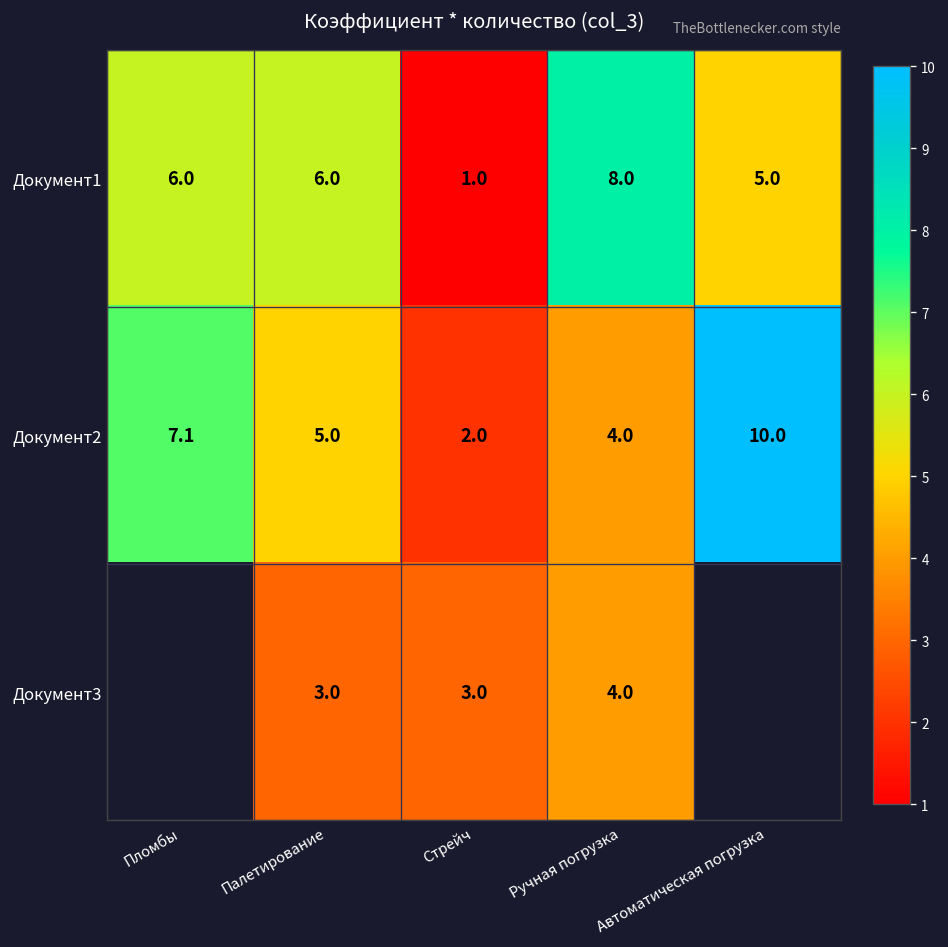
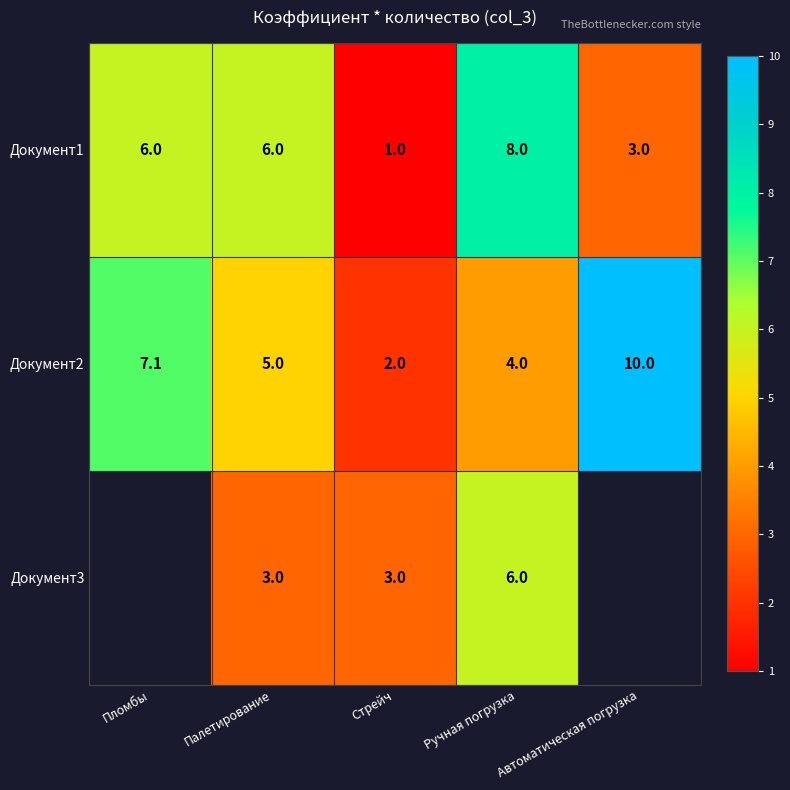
Документ1, Автоматическая погрузка: 5.0 -> 3.0
Документ3, Ручная погрузка: 4.0 -> 6.0
